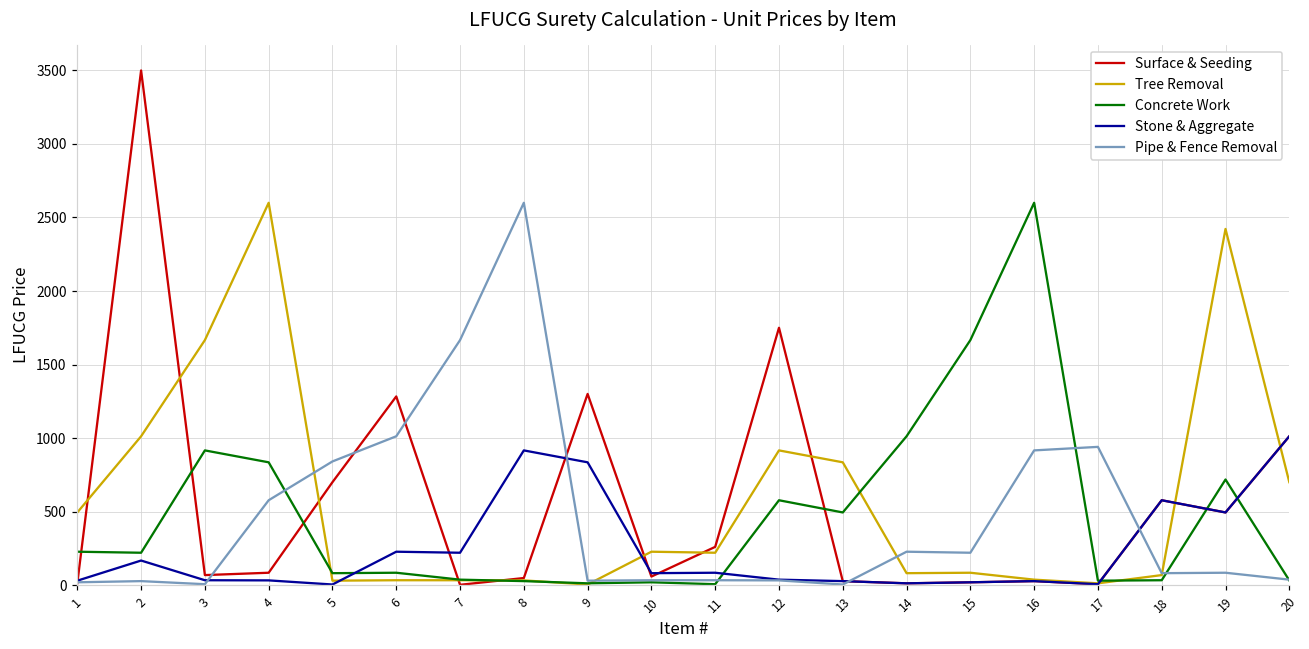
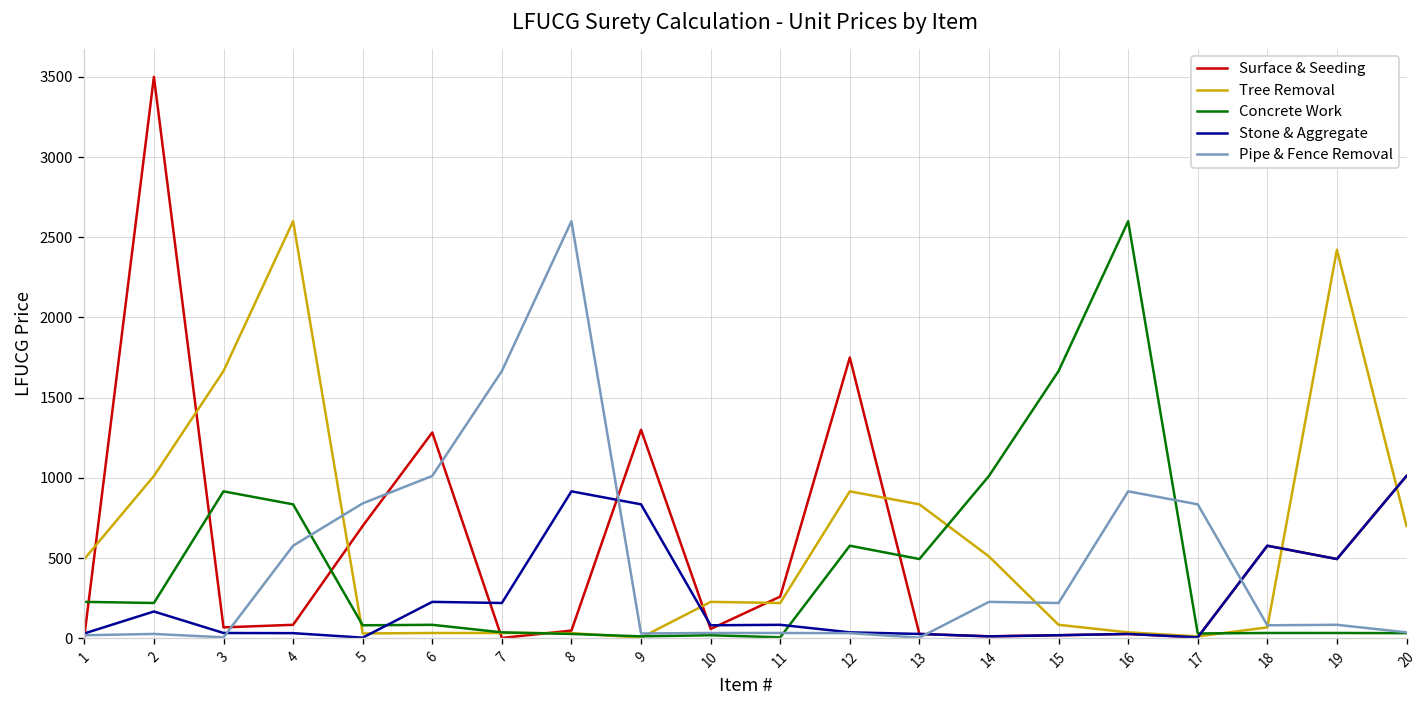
Tree Removal, 14: 80 -> 510
Pipe & Fence Removal, 17: 940 -> 840
Concrete Work, 19: 720 -> 30
